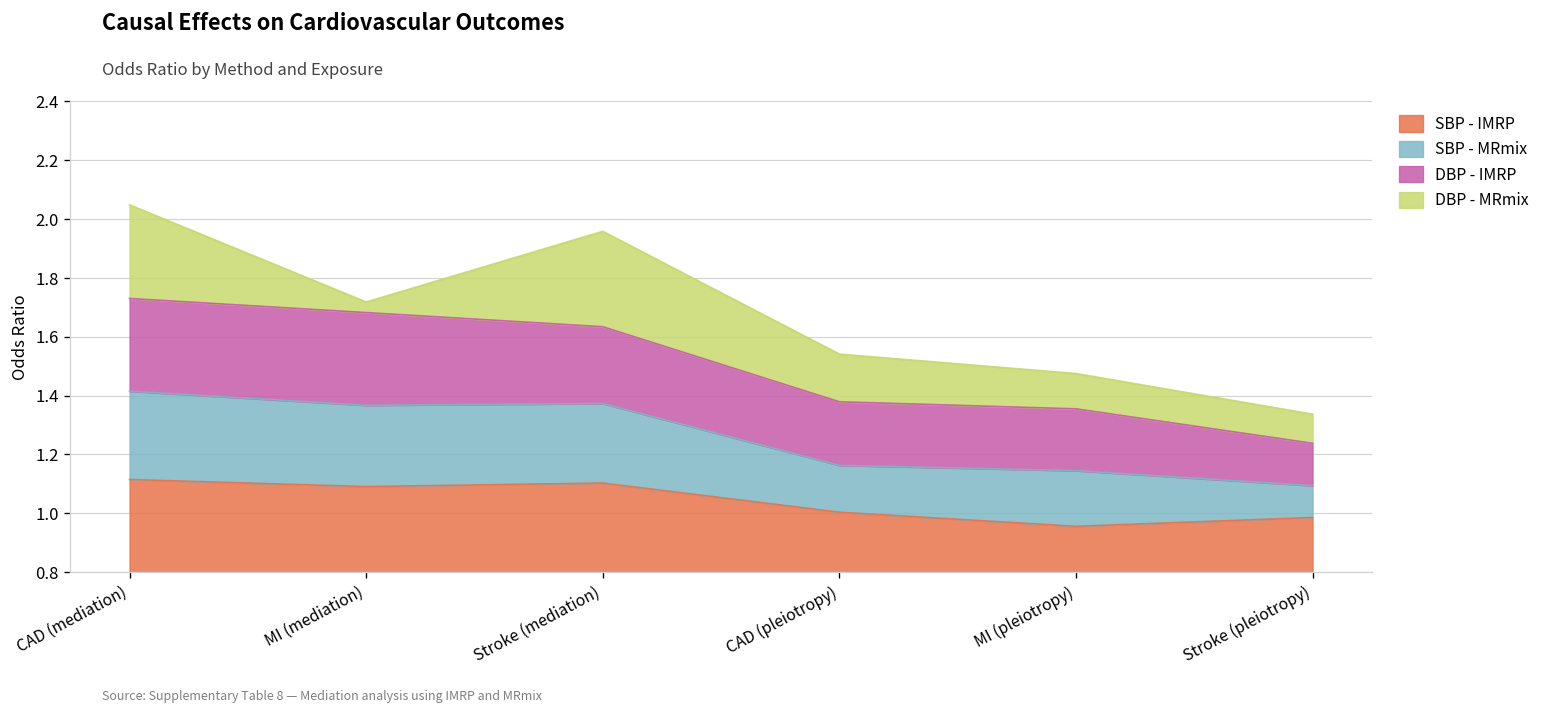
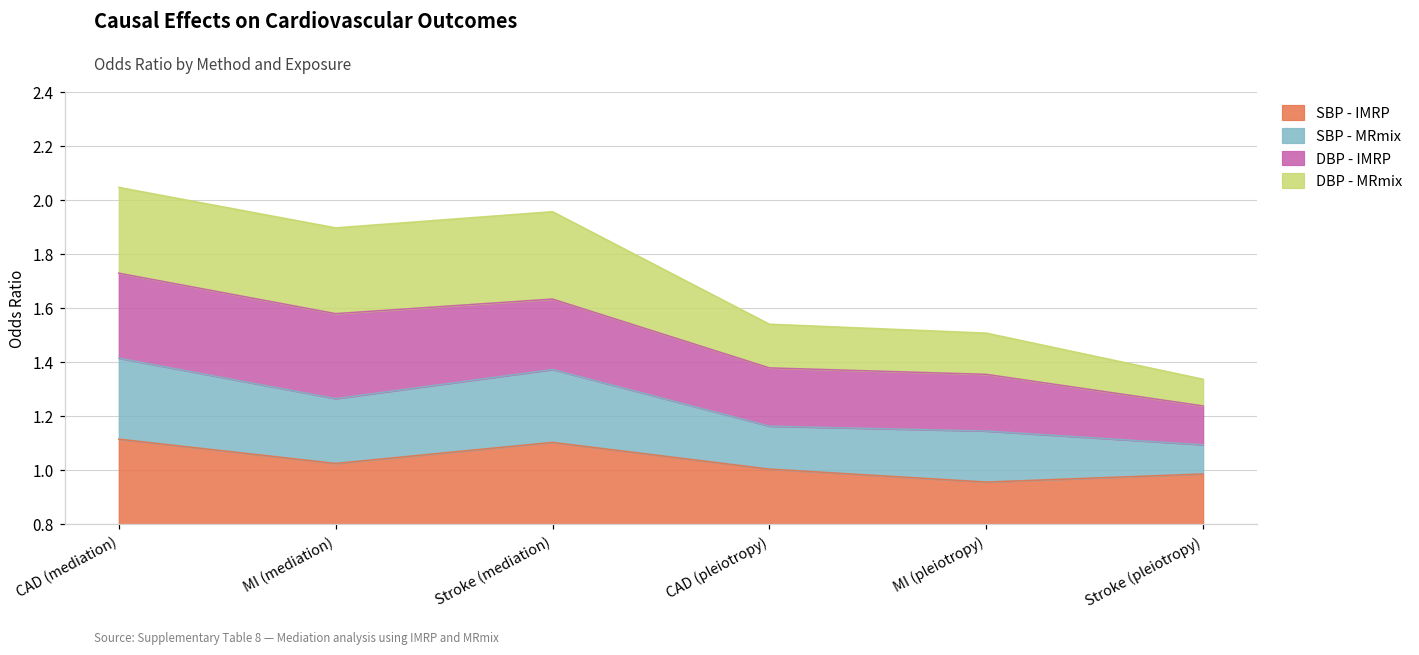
SBP - IMRP, MI (mediation): 1.09 -> 1.03
SBP - MRmix, MI (mediation): 0.28 -> 0.24
DBP - MRmix, MI (mediation): 0.04 -> 0.32
DBP - MRmix, MI (pleiotropy): 0.12 -> 0.15
